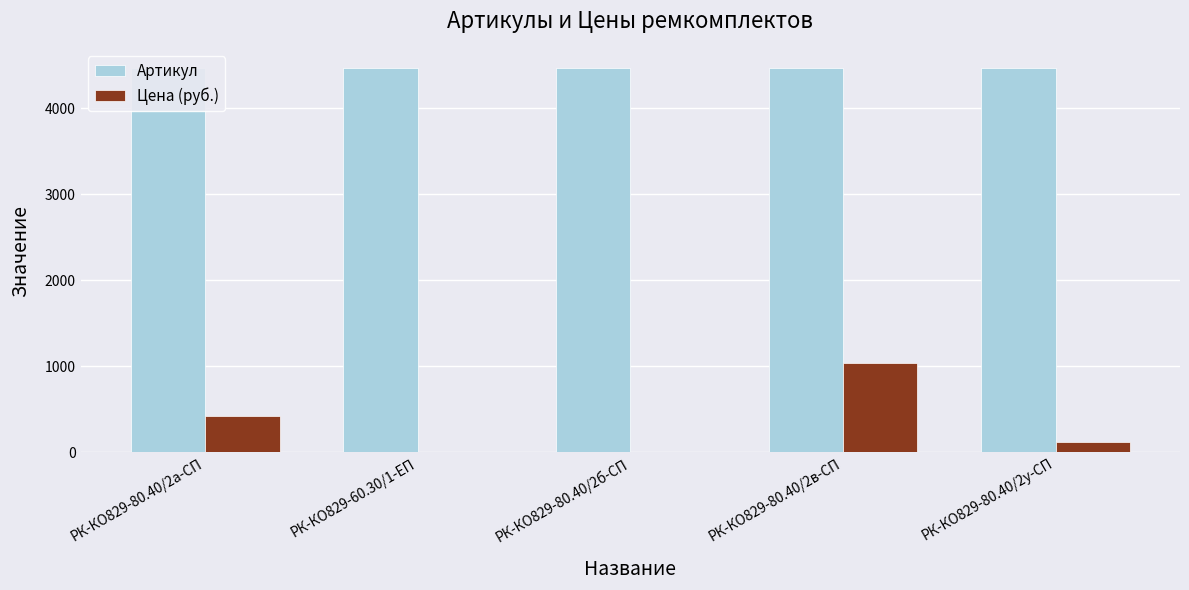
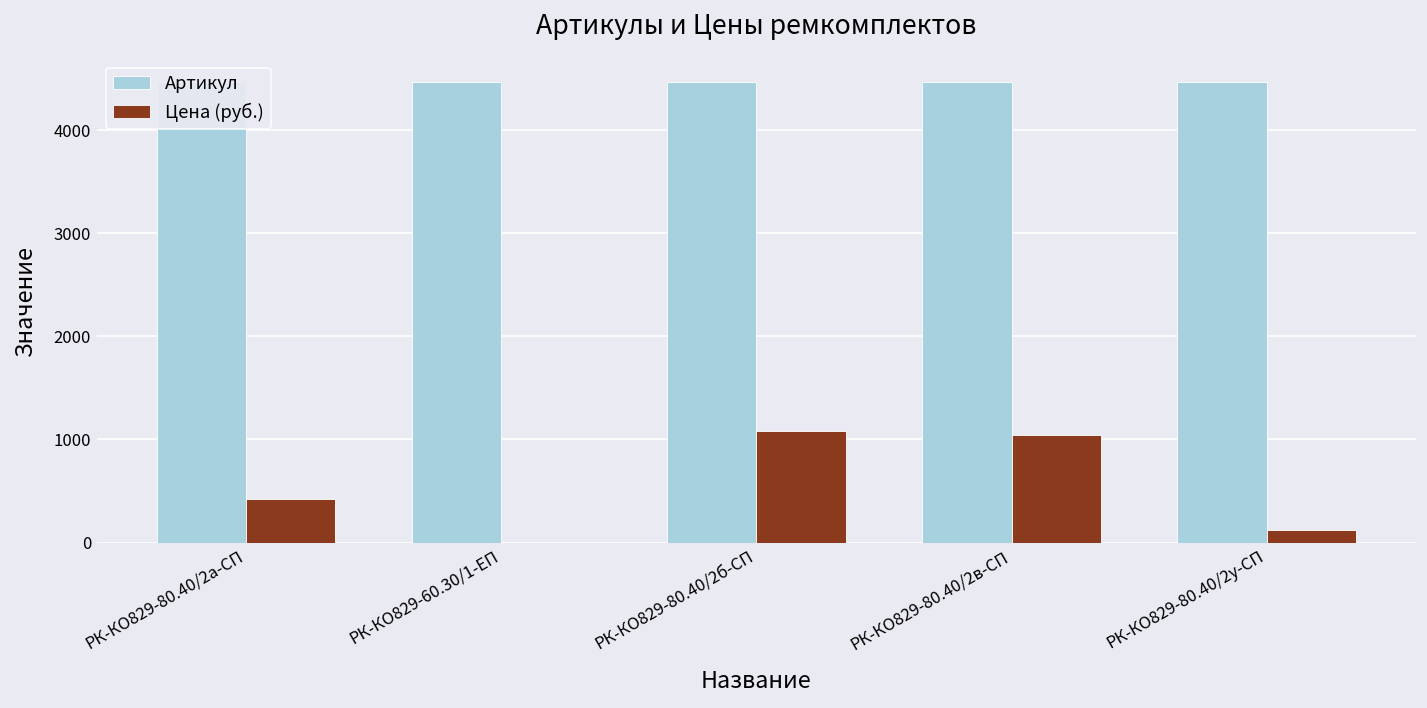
Цена (руб.), РК-КО829-80.40/2б-СП: 0 -> 1100
